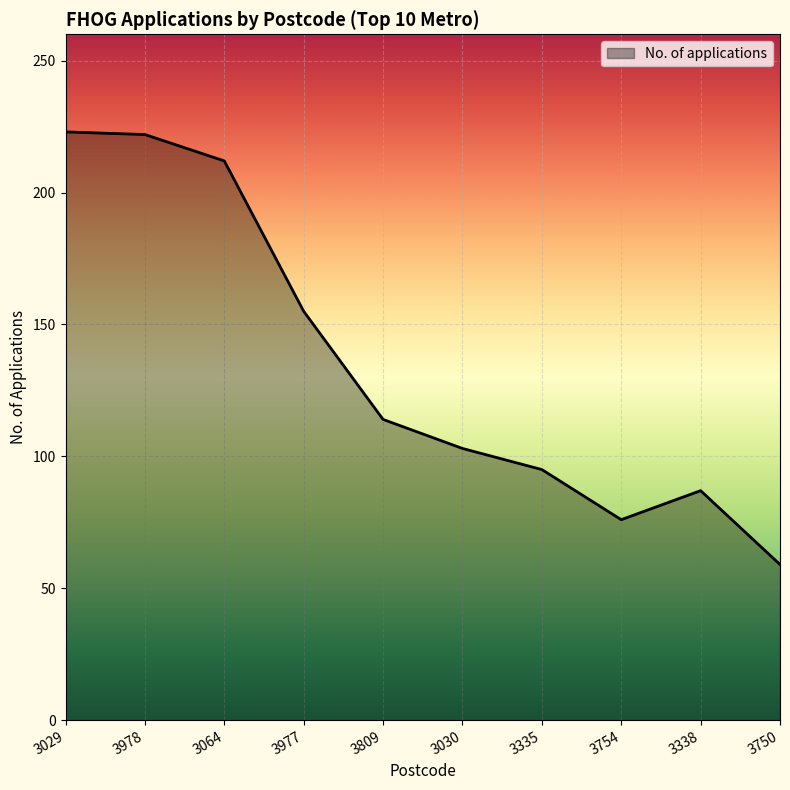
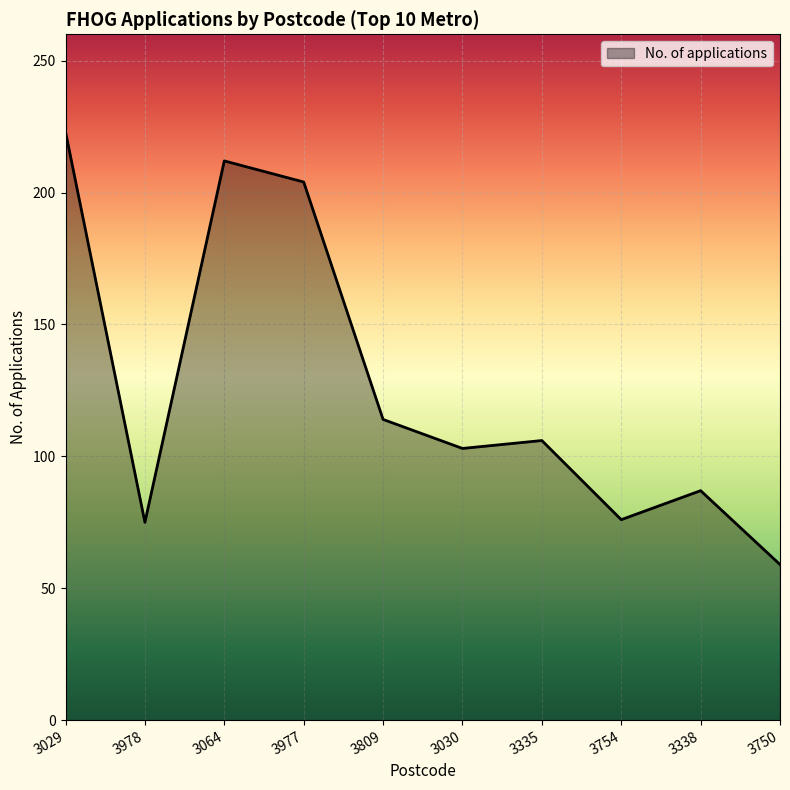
3978: 222 -> 75
3977: 155 -> 204
3335: 95 -> 106
